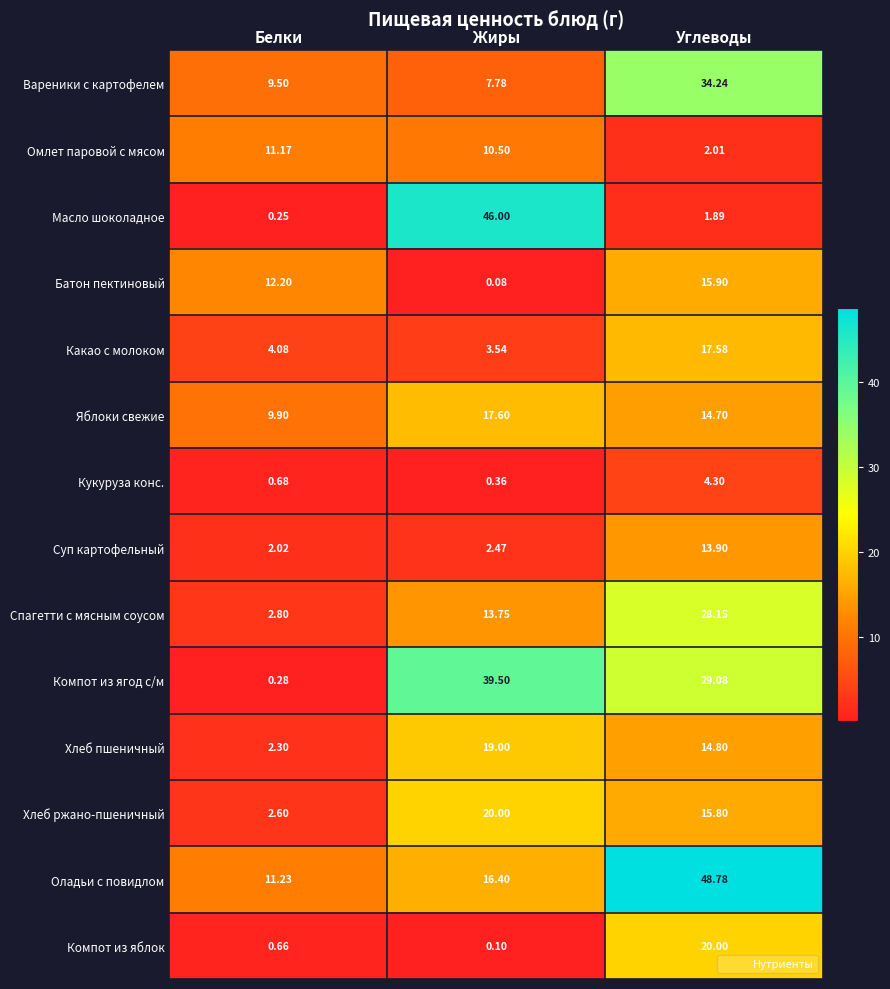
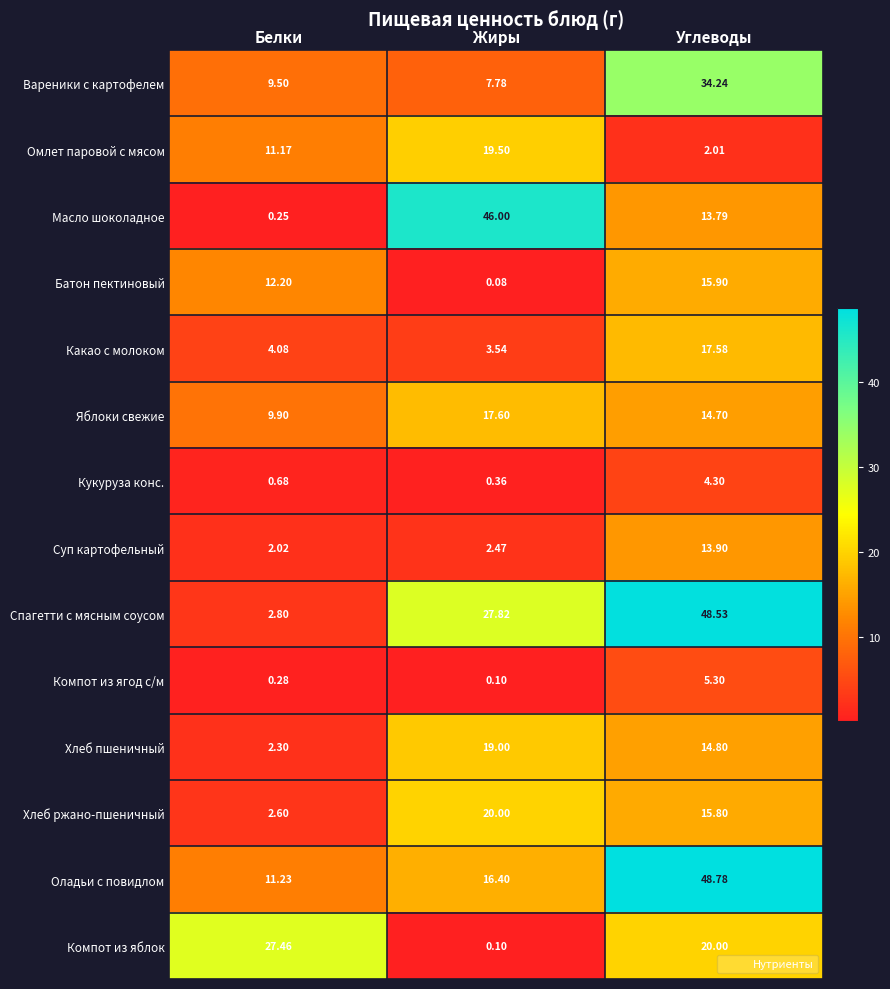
Омлет паровой с мясом, Жиры: 10.50 -> 19.50
Масло шоколадное, Углеводы: 1.89 -> 13.79
Спагетти с мясным соусом, Жиры: 13.75 -> 27.82
Спагетти с мясным соусом, Углеводы: 28.15 -> 48.53
Компот из ягод с/м, Жиры: 39.50 -> 0.10
Компот из ягод с/м, Углеводы: 29.08 -> 5.30
Компот из яблок, Белки: 0.66 -> 27.46
